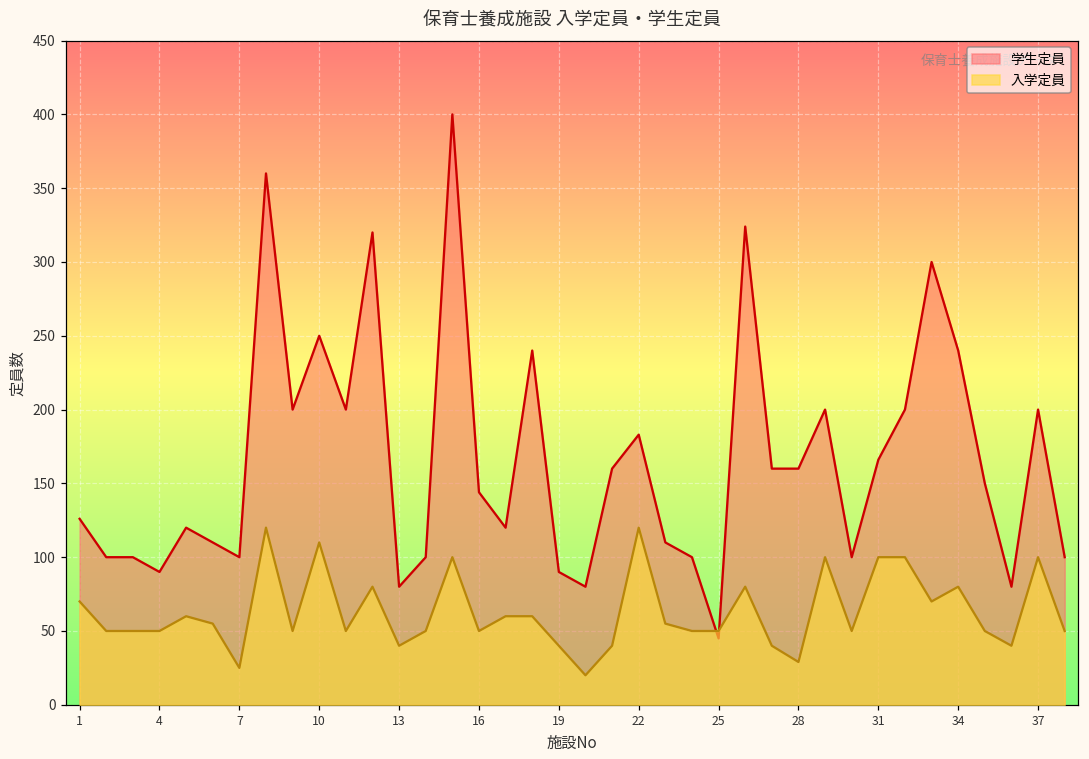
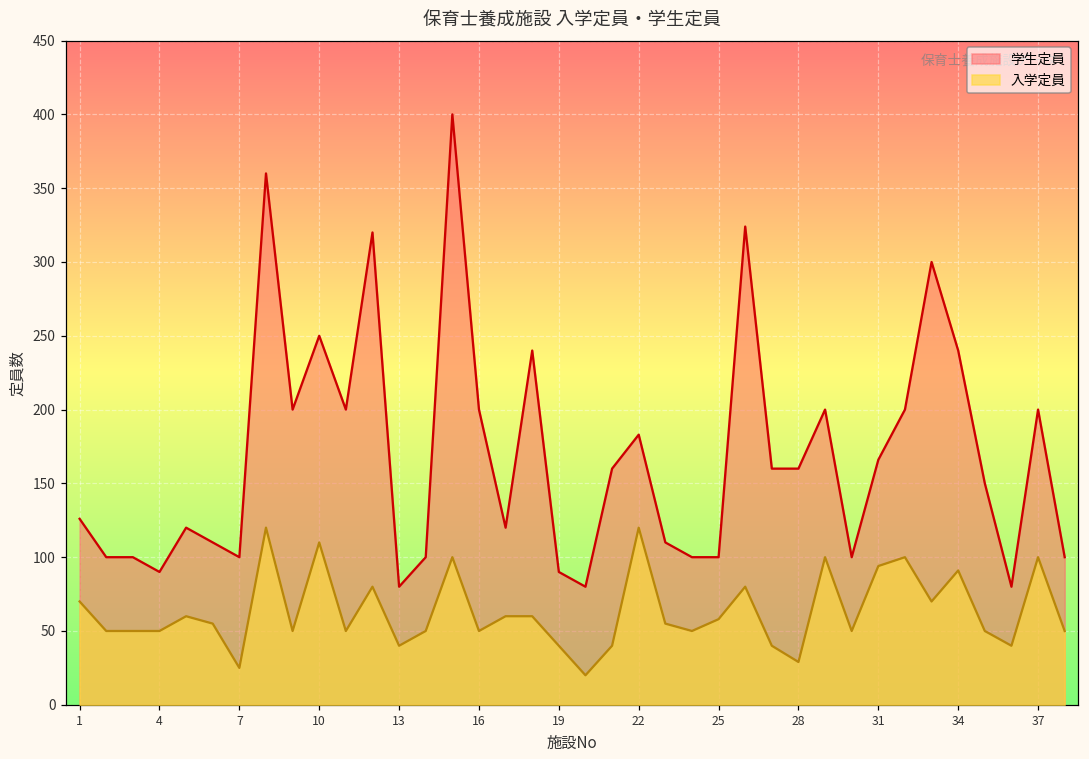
学生定員, 16: 144 -> 200
学生定員, 25: 45 -> 100
入学定員, 25: 50 -> 58
入学定員, 31: 100 -> 94
入学定員, 34: 80 -> 91
